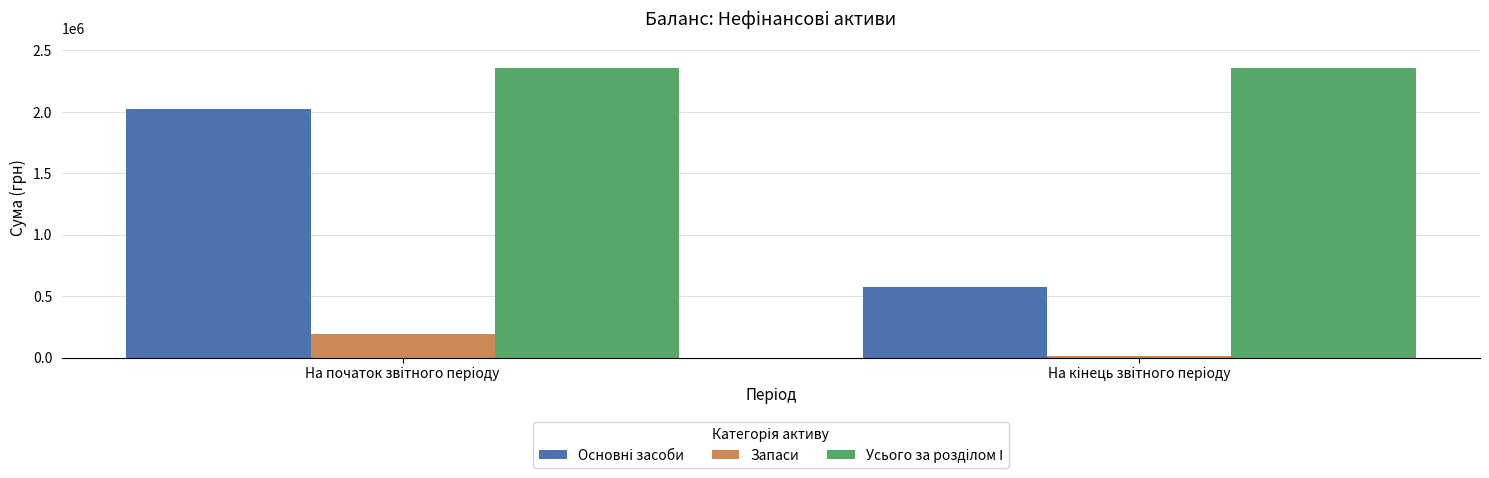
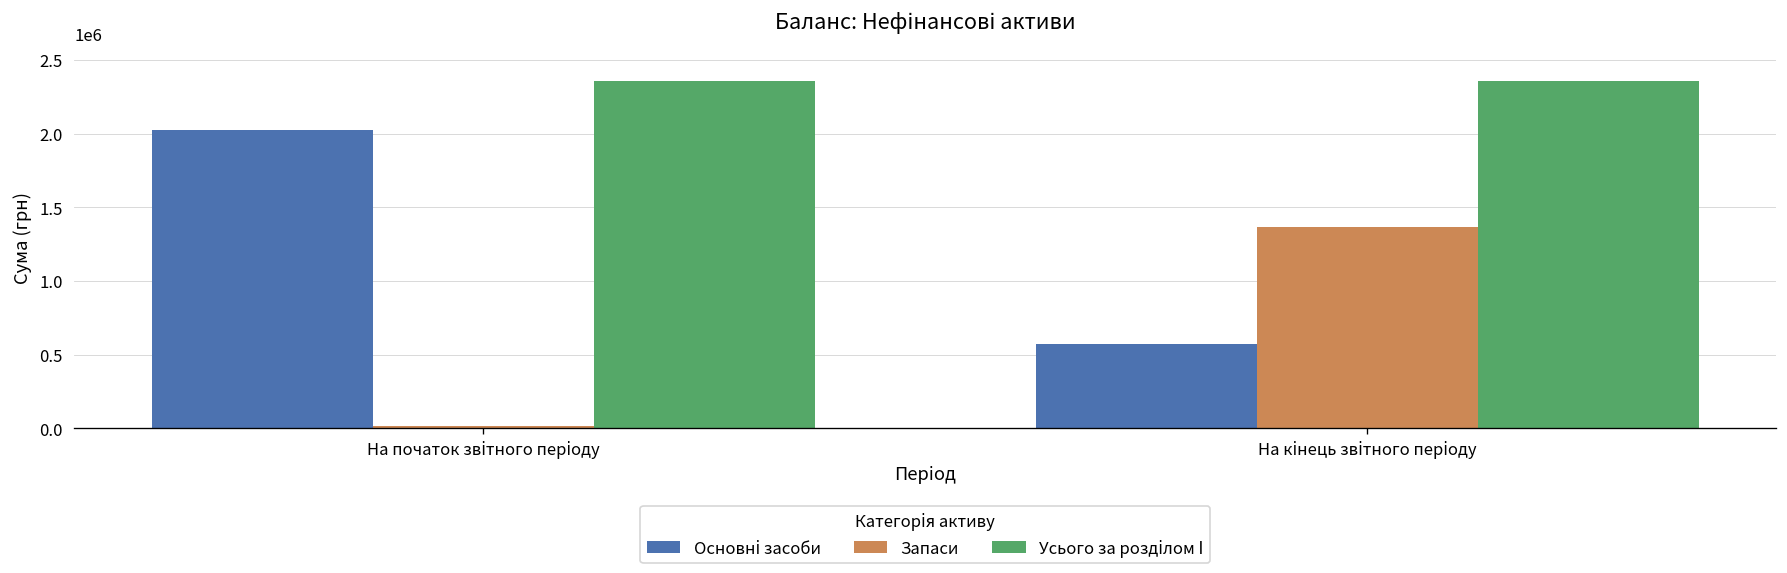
Запаси, На початок звітного періоду: 190000 -> 10000
Запаси, На кінець звітного періоду: 10000 -> 1370000
